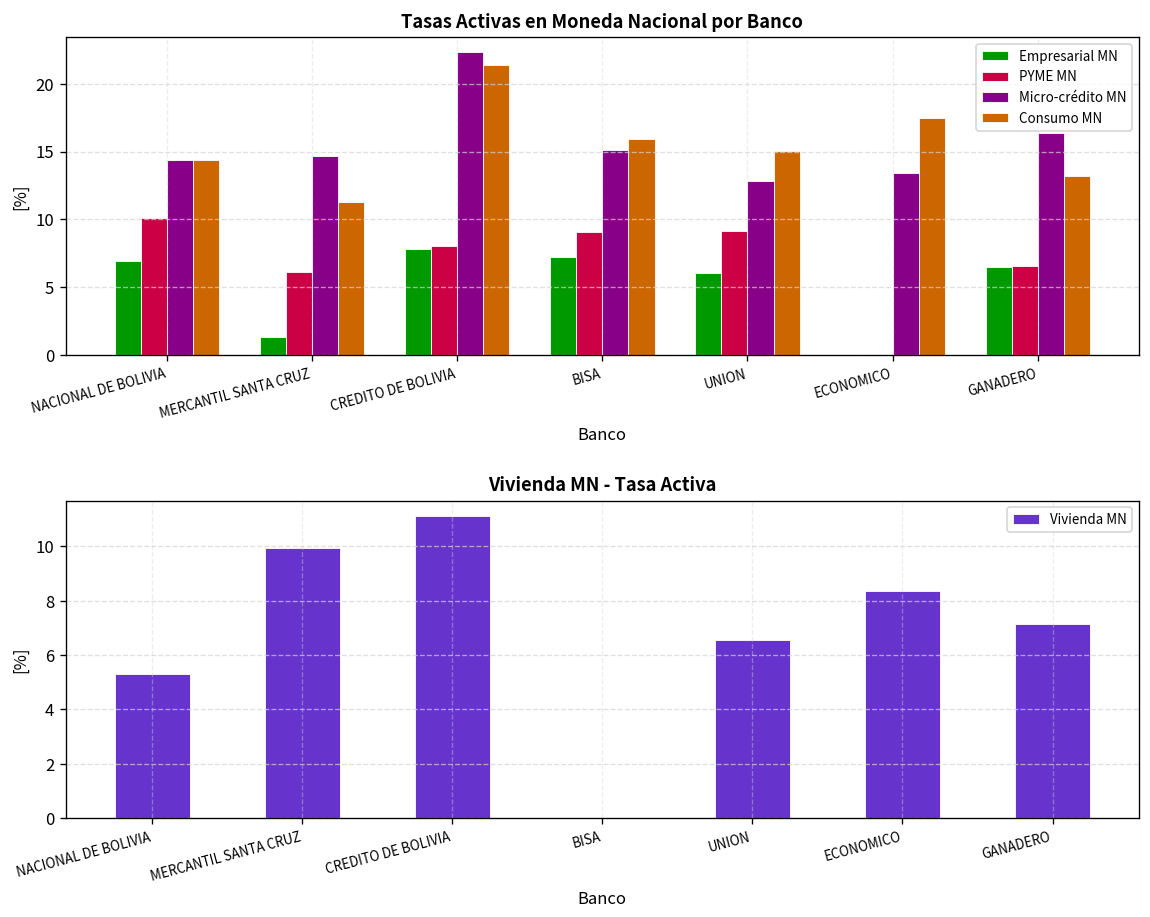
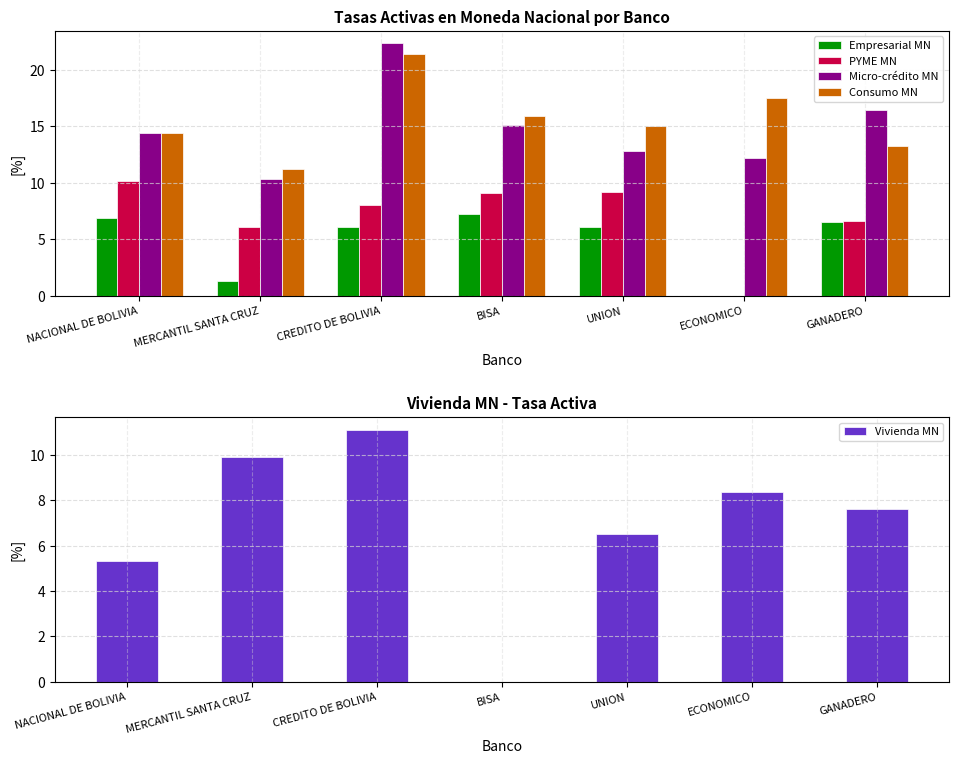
Tasas Activas en Moneda Nacional por Banco, Micro-crédito MN, MERCANTIL SANTA CRUZ: 14.7 -> 10.3
Tasas Activas en Moneda Nacional por Banco, Empresarial MN, CREDITO DE BOLIVIA: 7.8 -> 6.1
Tasas Activas en Moneda Nacional por Banco, Micro-crédito MN, ECONOMICO: 13.4 -> 12.1
Vivienda MN - Tasa Activa, GANADERO: 7.1 -> 7.6
